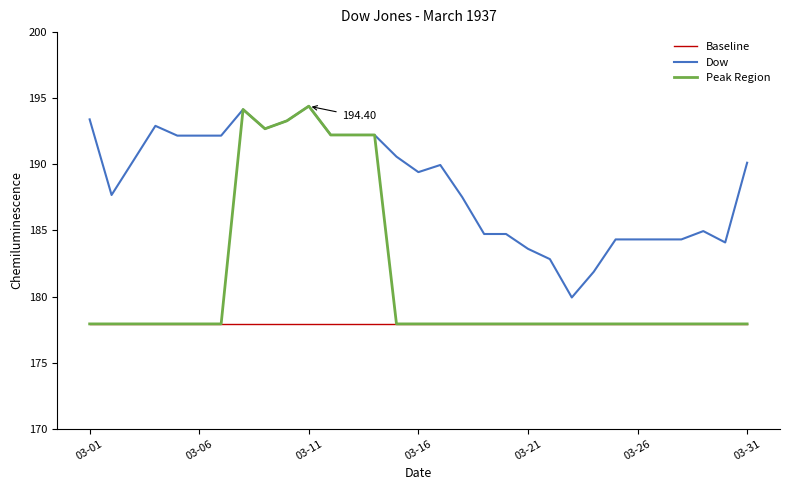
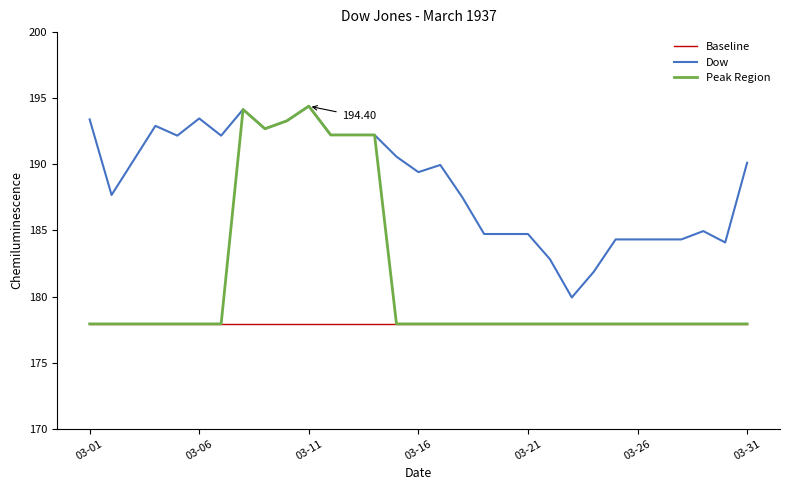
Dow, 03-06: 192.2 -> 193.5
Dow, 03-21: 183.6 -> 184.7
